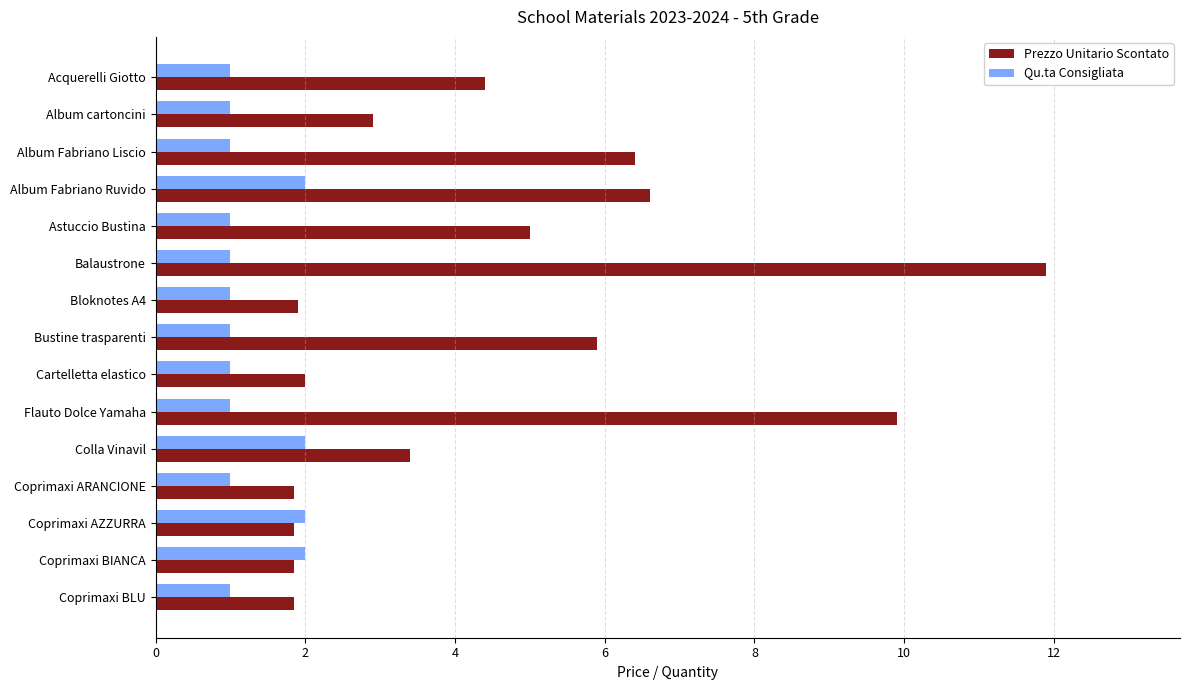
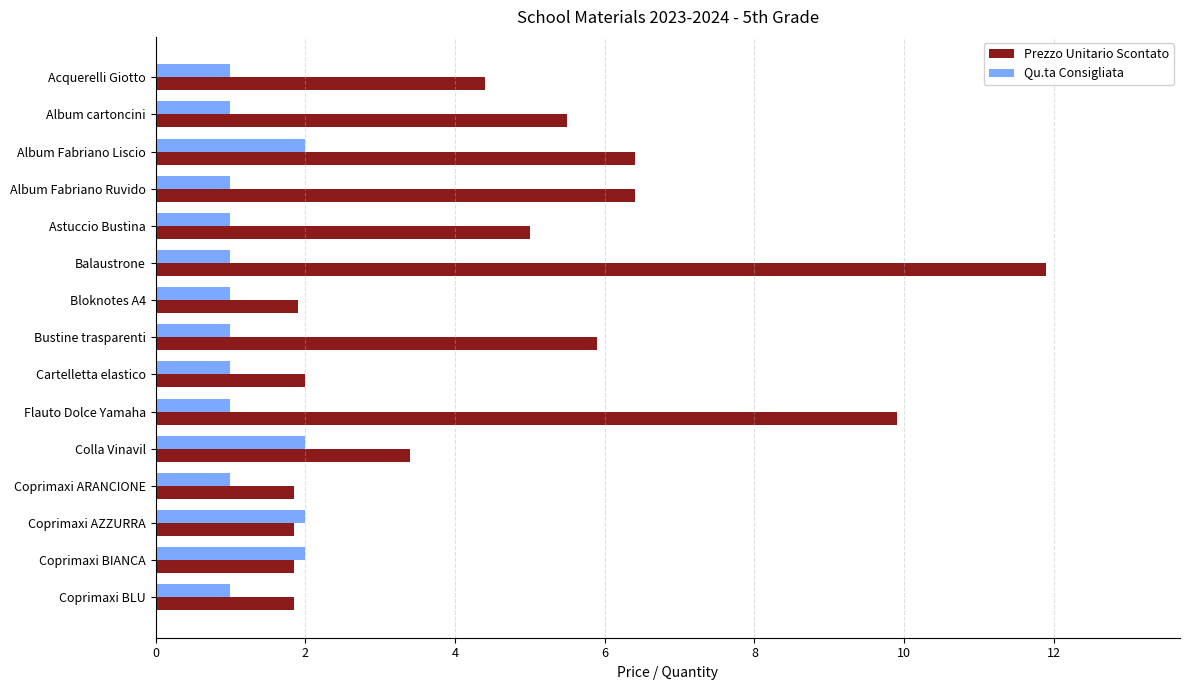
Prezzo Unitario Scontato, Album cartoncini: 2.9 -> 5.5
Qu.ta Consigliata, Album Fabriano Liscio: 1 -> 2
Qu.ta Consigliata, Album Fabriano Ruvido: 2 -> 1
Prezzo Unitario Scontato, Album Fabriano Ruvido: 6.6 -> 6.4
